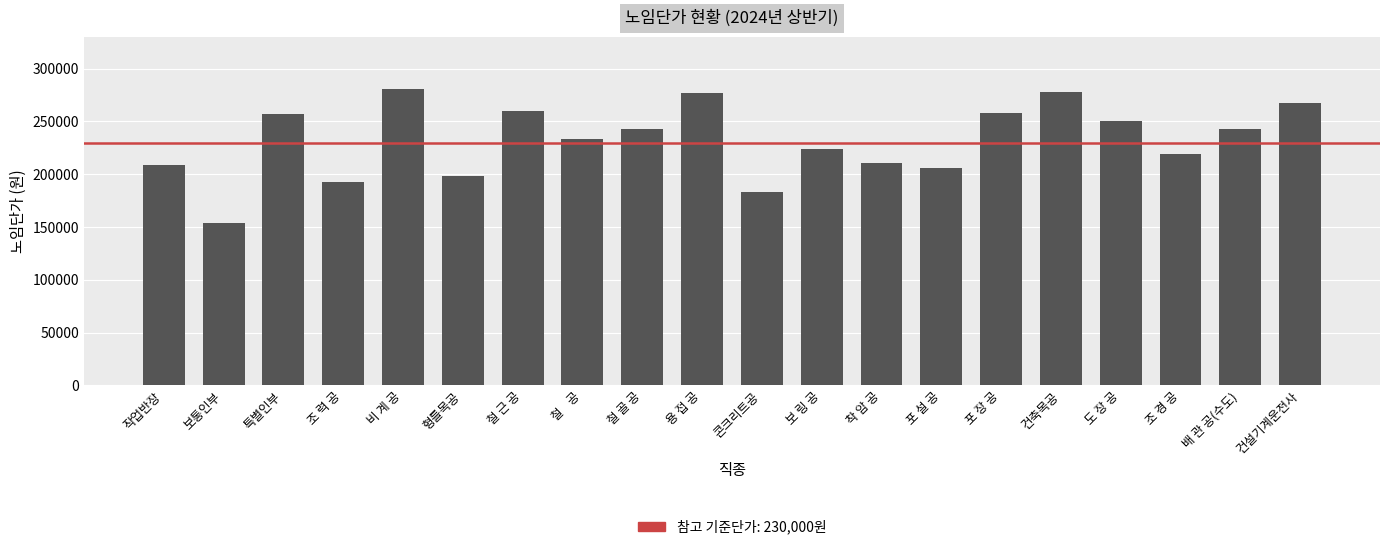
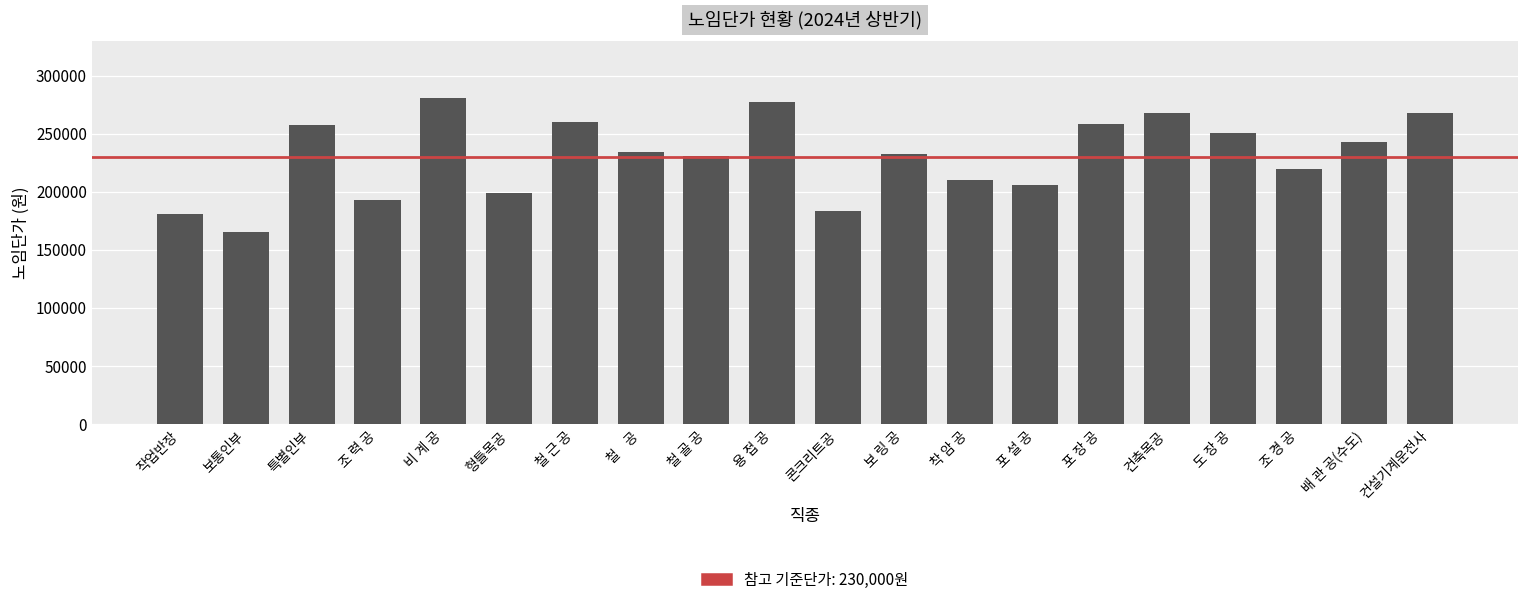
작업반장: 209000 -> 181000
보통인부: 154000 -> 166000
철 골 공: 243000 -> 230000
보 링 공: 223000 -> 233000
건축목공: 278000 -> 268000
